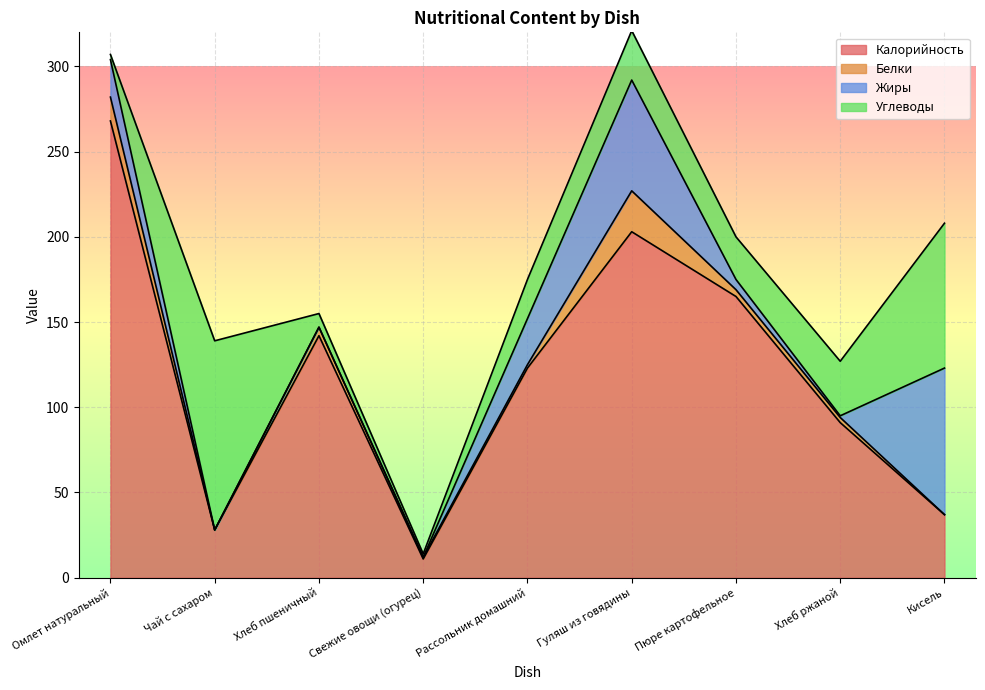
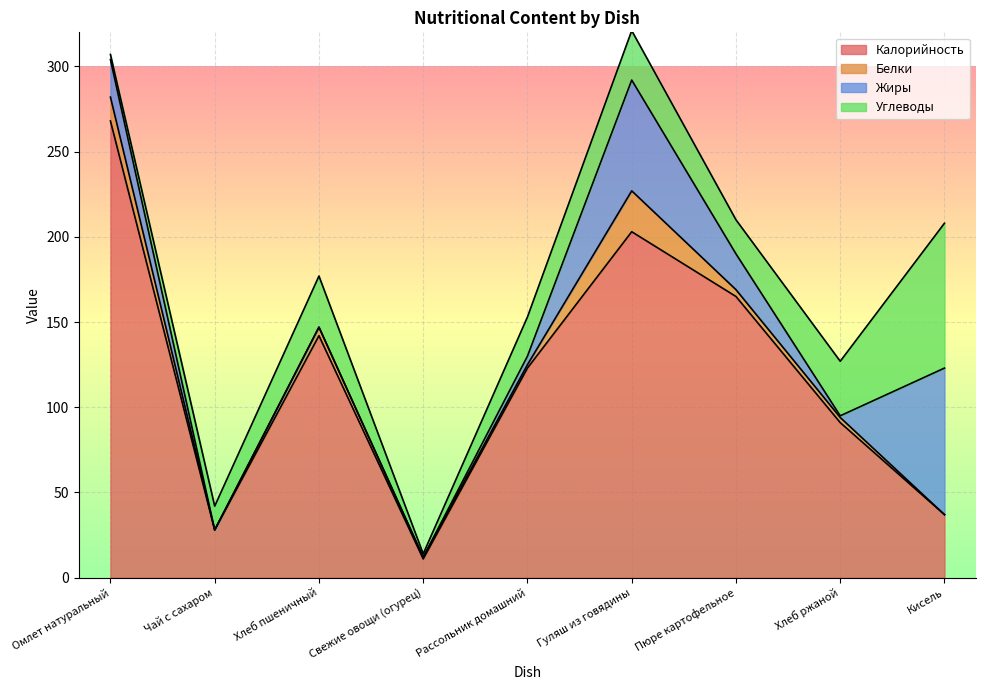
Углеводы, Чай с сахаром: 111 -> 14
Углеводы, Хлеб пшеничный: 8 -> 30
Жиры, Рассольник домашний: 27 -> 5
Жиры, Пюре картофельное: 6 -> 21
Углеводы, Пюре картофельное: 25 -> 20
